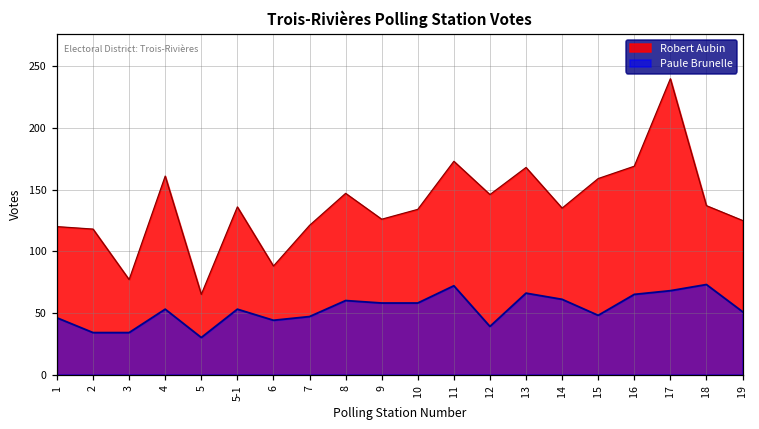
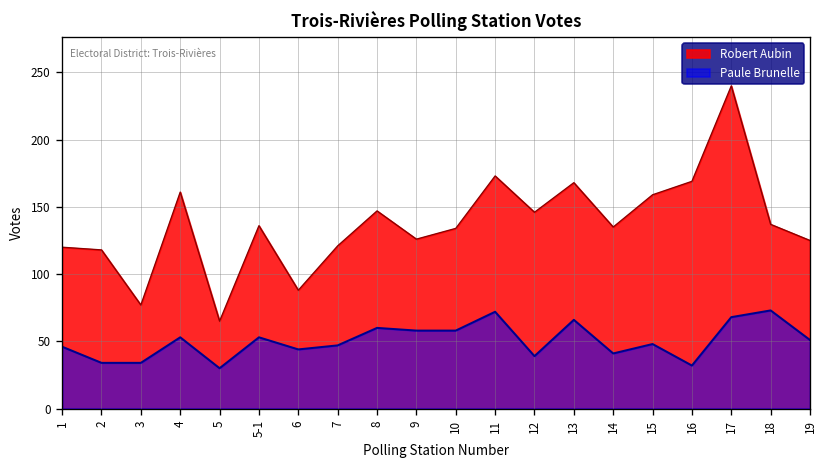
Paule Brunelle, 14: 61 -> 41
Paule Brunelle, 16: 65 -> 32
